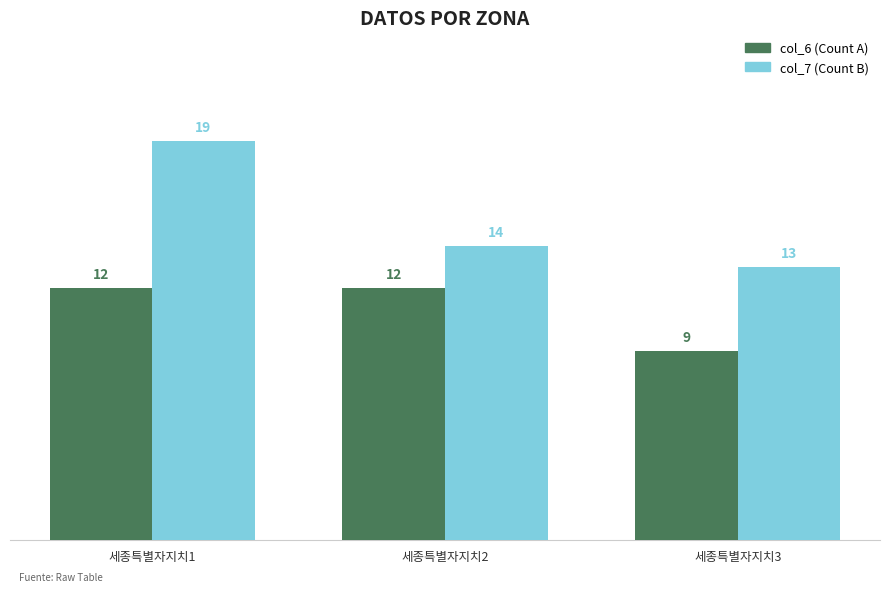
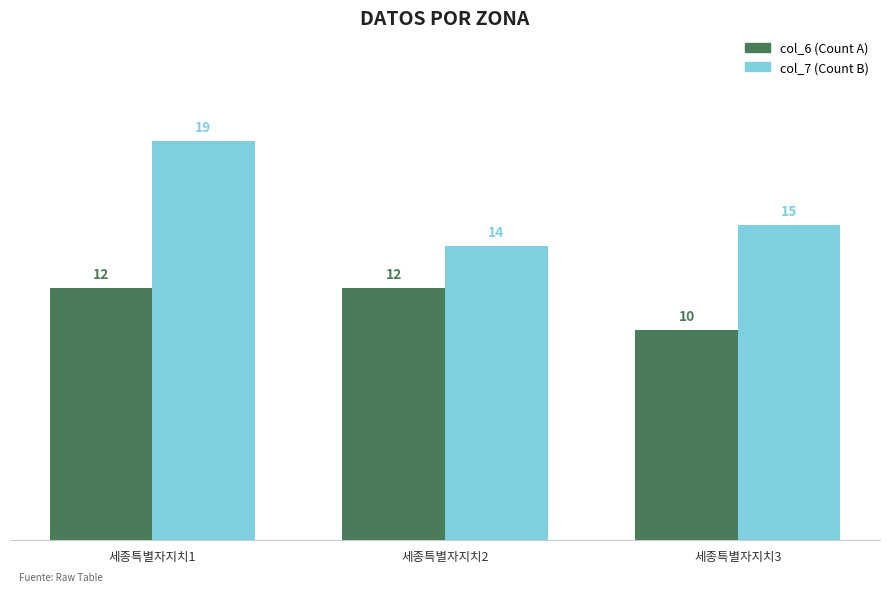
col_6 (Count A), 세종특별자지치3: 9 -> 10
col_7 (Count B), 세종특별자지치3: 13 -> 15
